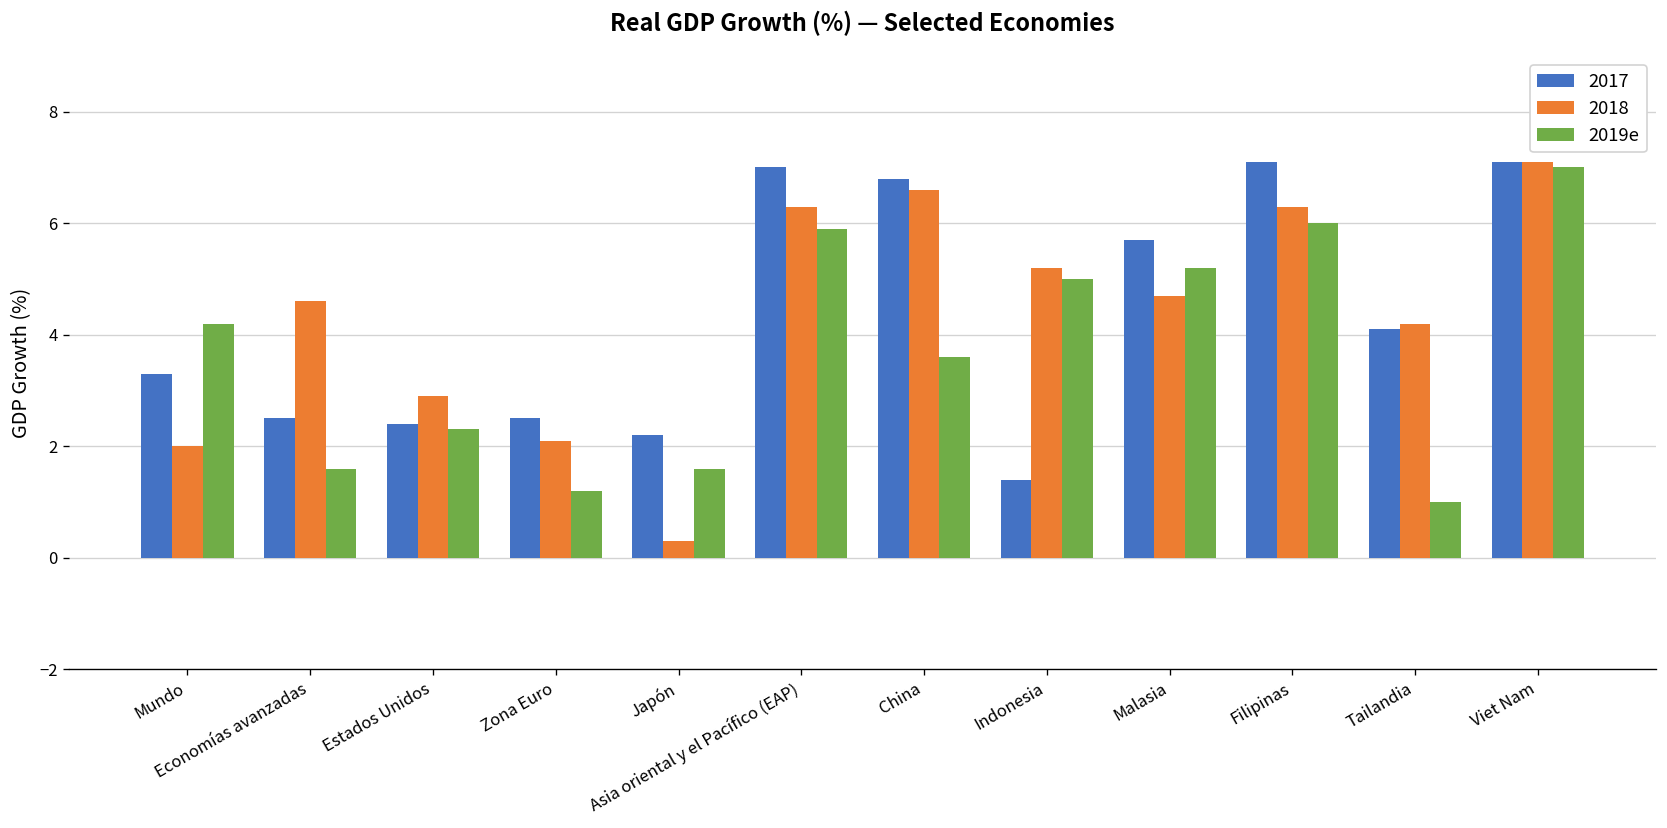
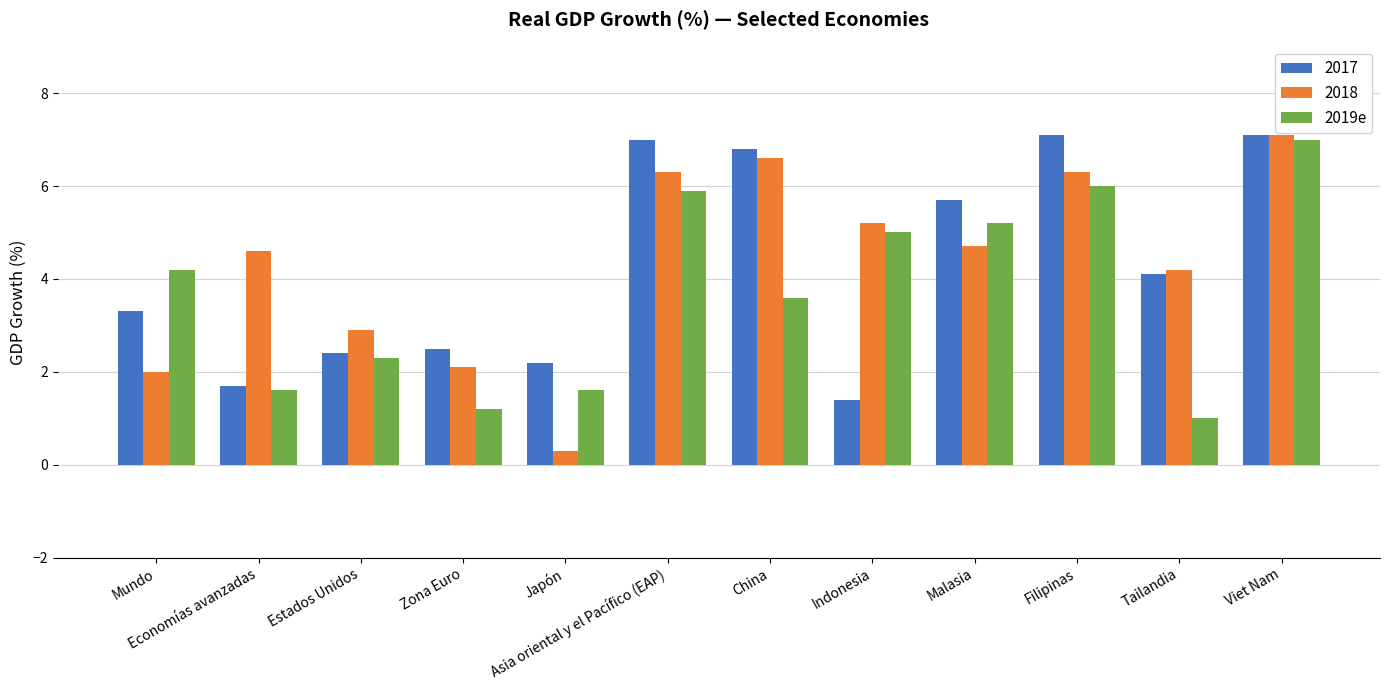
2017, Economías avanzadas: 2.5 -> 1.7
